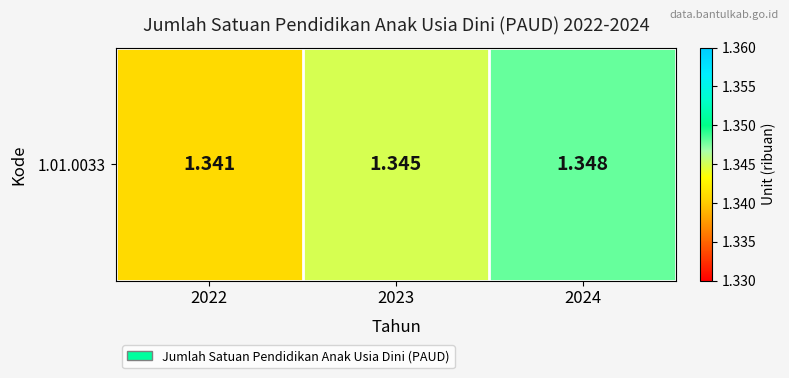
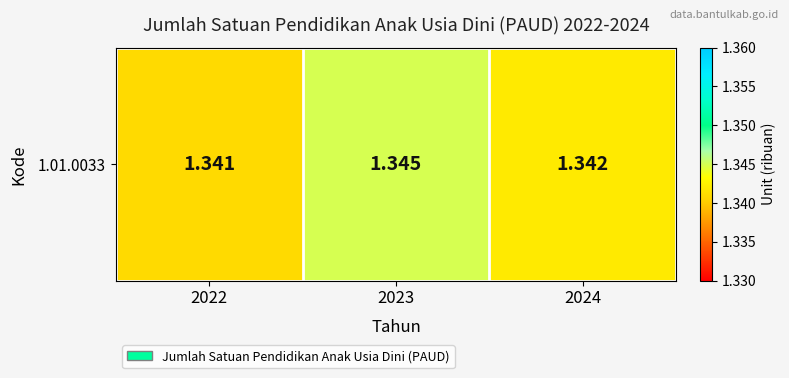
1.01.0033, 2024: 1.348 -> 1.342
